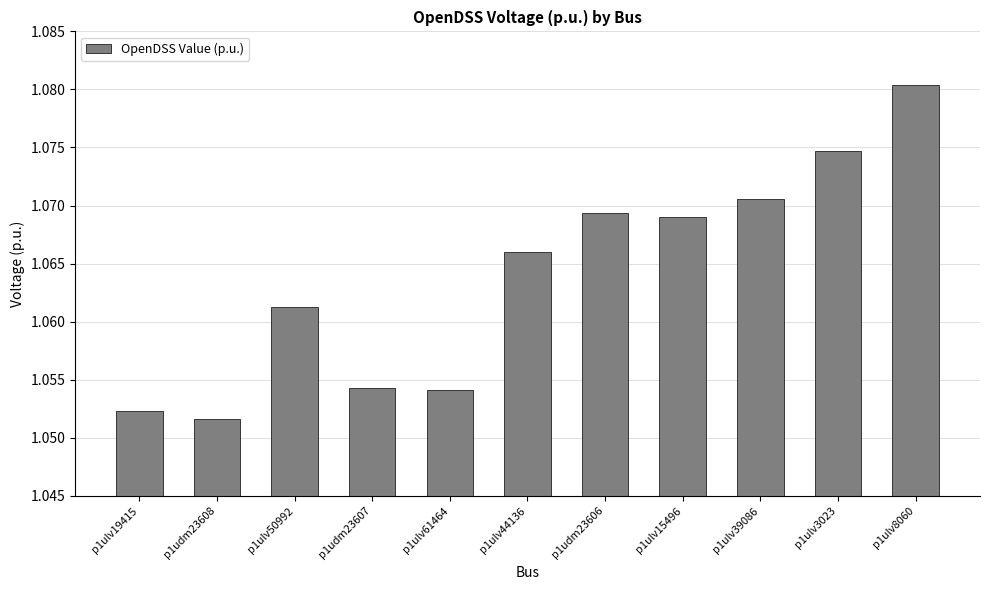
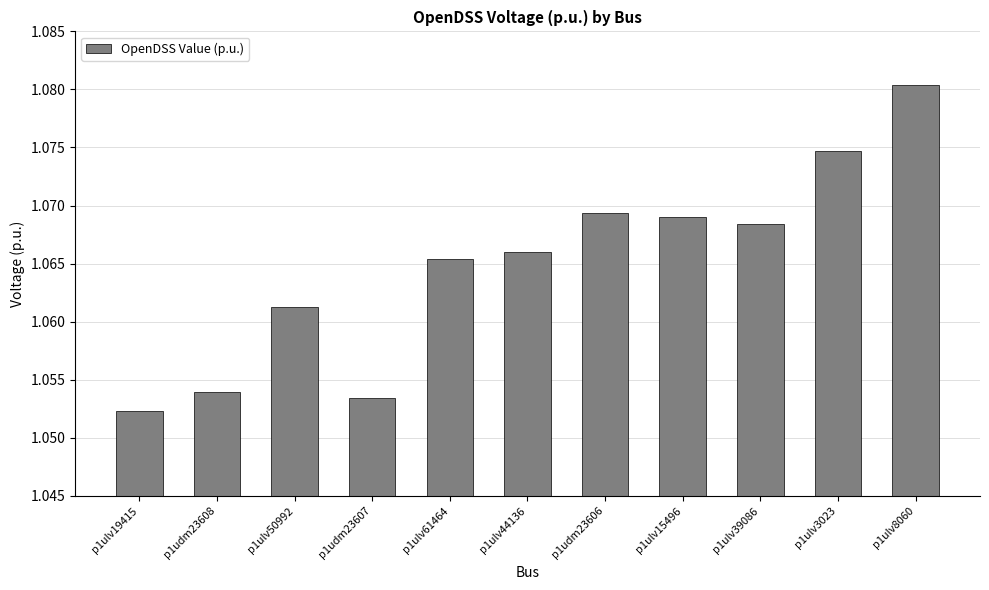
p1udm23608: 1.0516 -> 1.0539
p1udm23607: 1.0543 -> 1.0534
p1ulv61464: 1.0541 -> 1.0654
p1ulv39086: 1.0705 -> 1.0684
